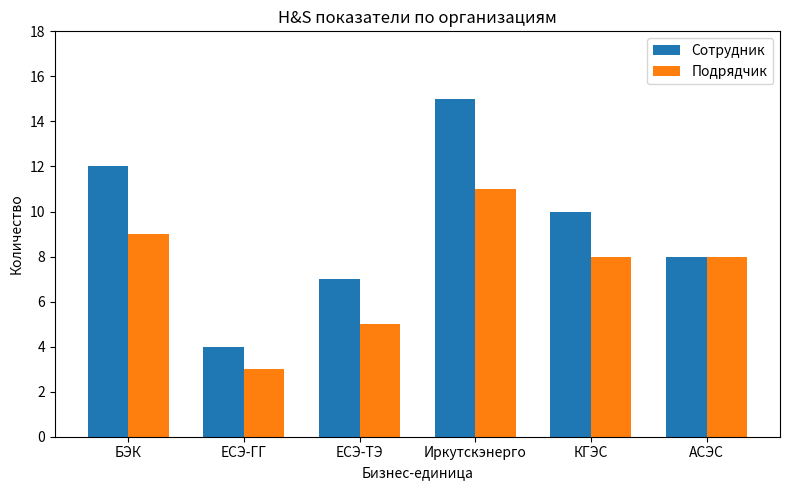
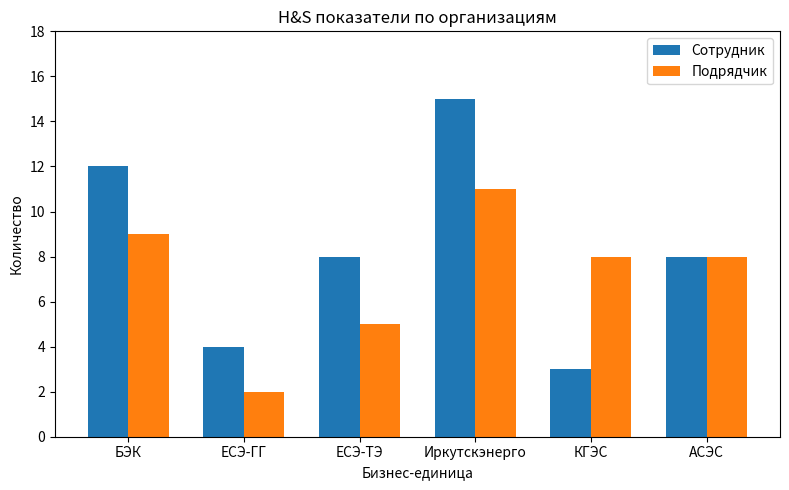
Подрядчик, ЕСЭ-ГГ: 3 -> 2
Сотрудник, ЕСЭ-ТЭ: 7 -> 8
Сотрудник, КГЭС: 10 -> 3
